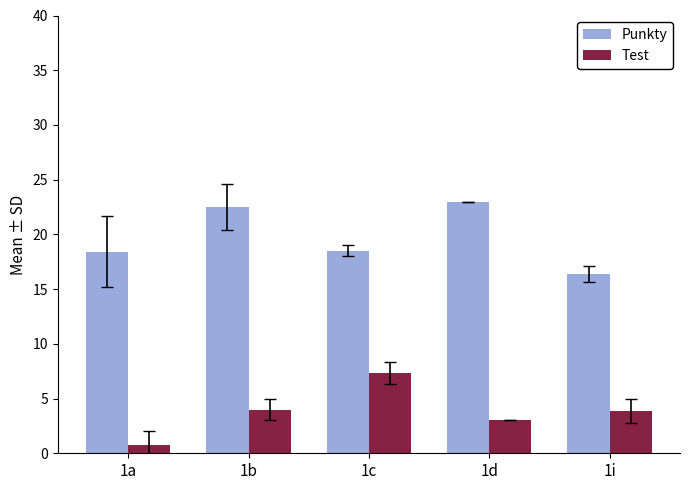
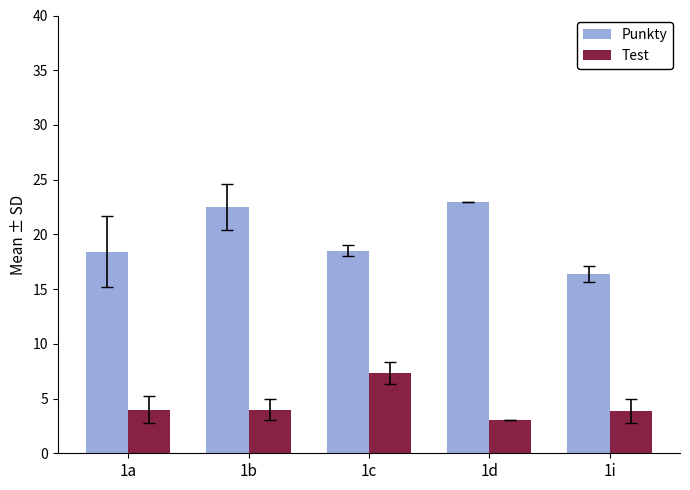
Test, 1a: 0.8 -> 4.0
